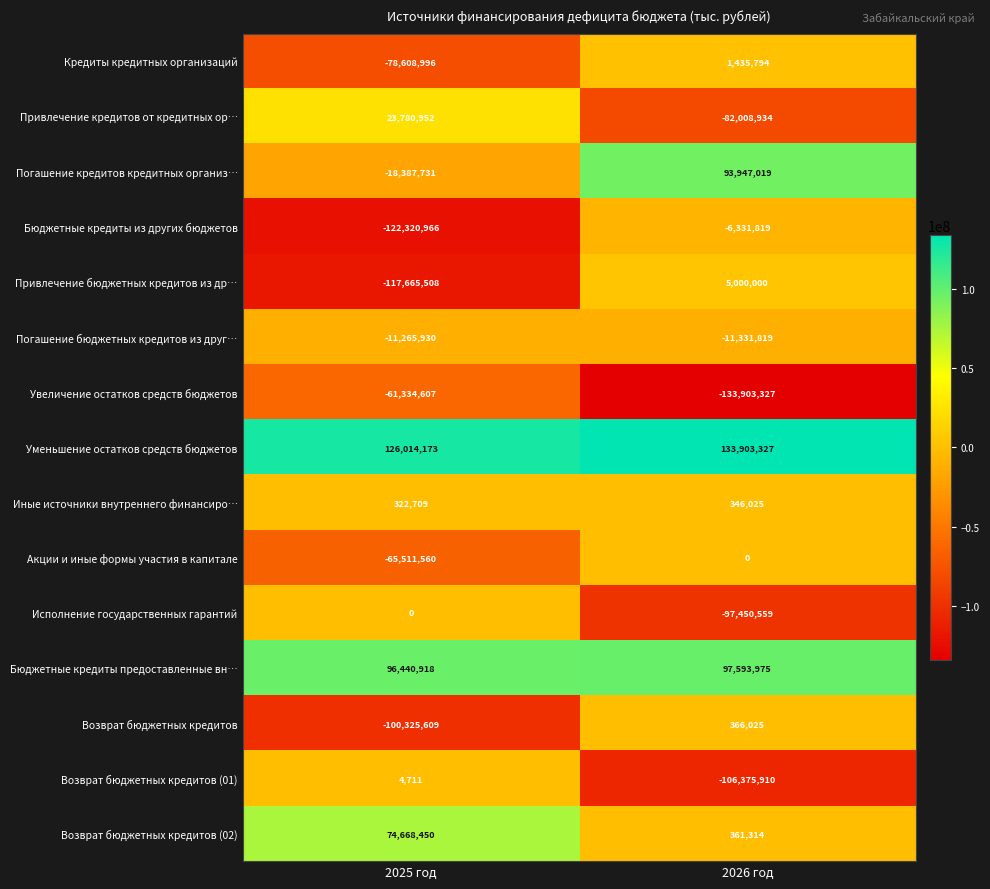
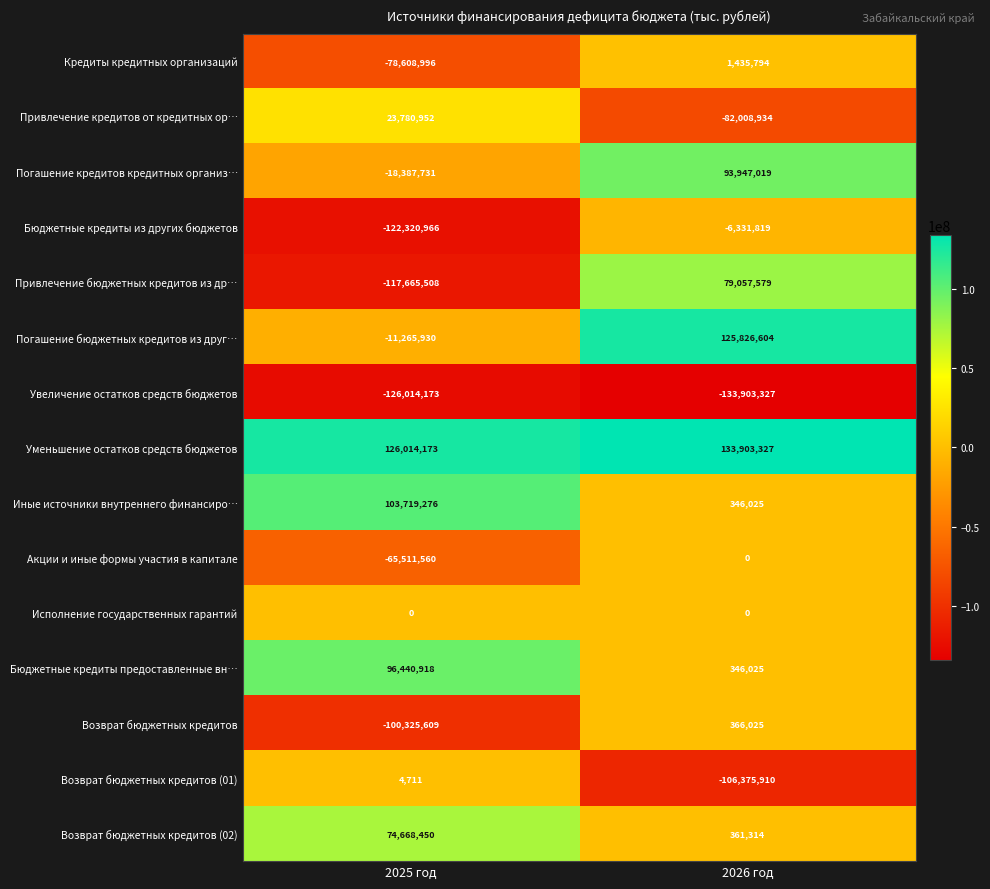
Привлечение бюджетных кредитов из др…, 2026 год: 5,000,000 -> 79,057,579
Погашение бюджетных кредитов из друг…, 2026 год: -11,331,819 -> 125,826,604
Увеличение остатков средств бюджетов, 2025 год: -61,334,607 -> -126,014,173
Иные источники внутреннего финансиро…, 2025 год: 322,709 -> 103,719,276
Исполнение государственных гарантий, 2026 год: -97,450,559 -> 0
Бюджетные кредиты предоставленные вн…, 2026 год: 97,593,975 -> 346,025
